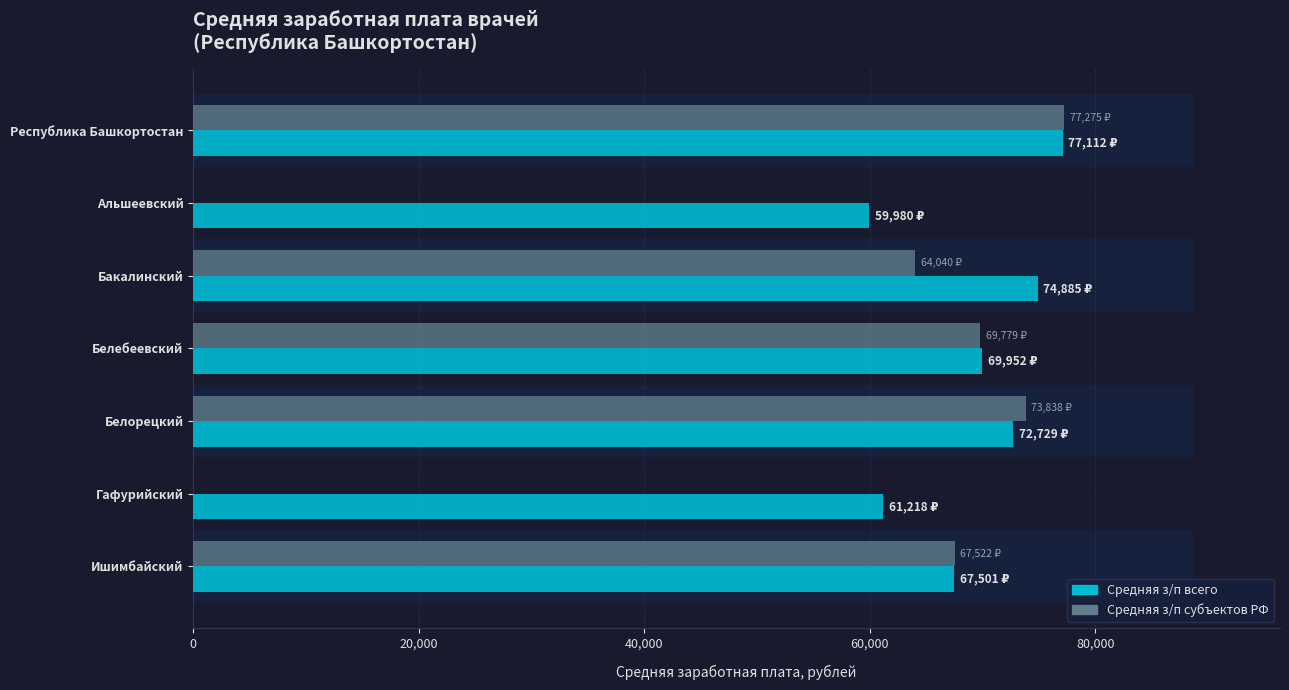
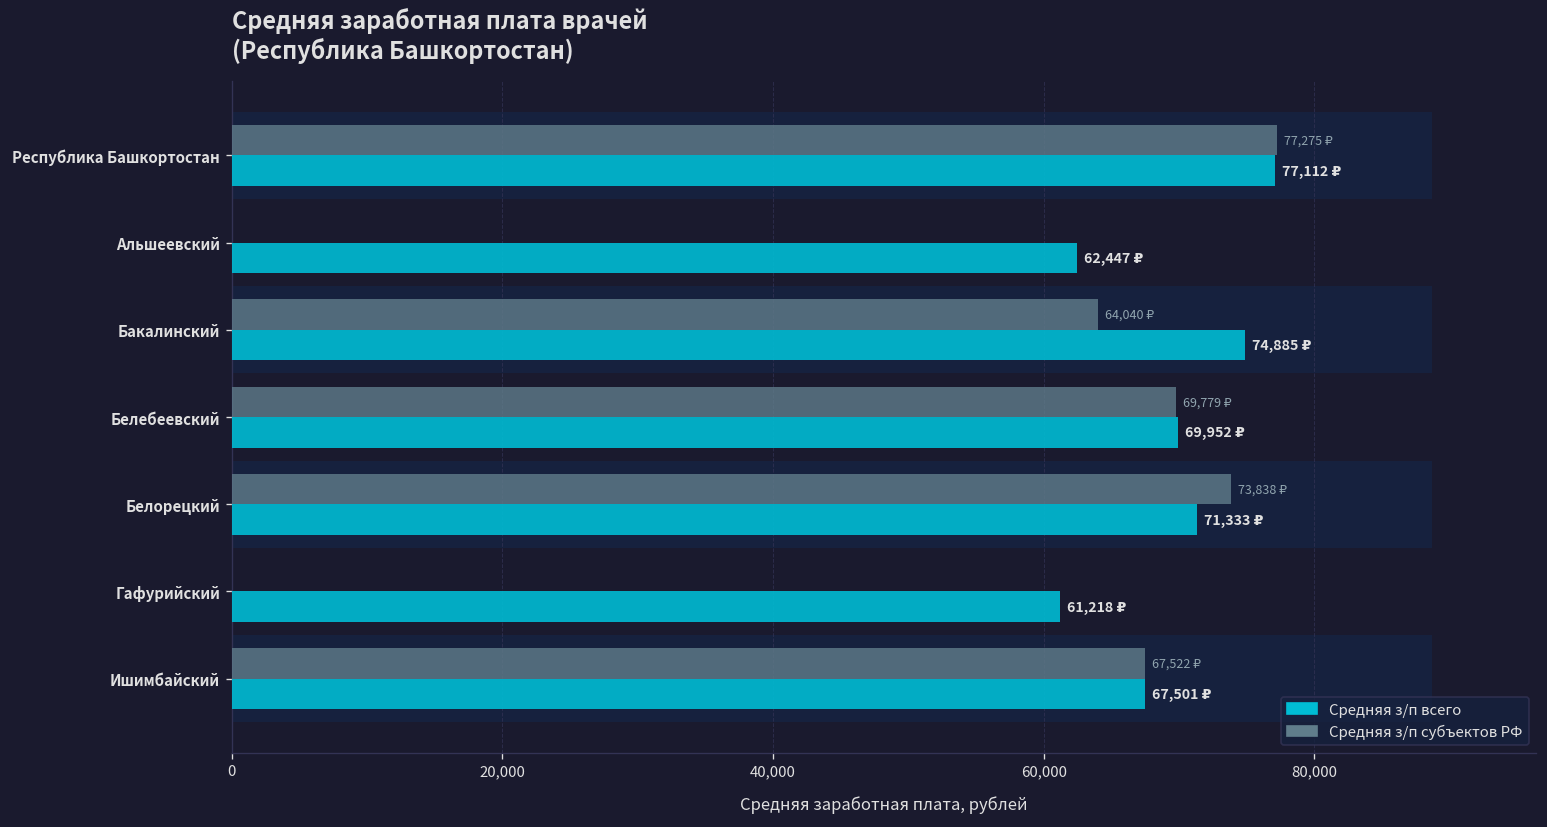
Средняя з/п всего, Альшеевский: 59,980 -> 62,447
Средняя з/п всего, Белорецкий: 72,729 -> 71,333
